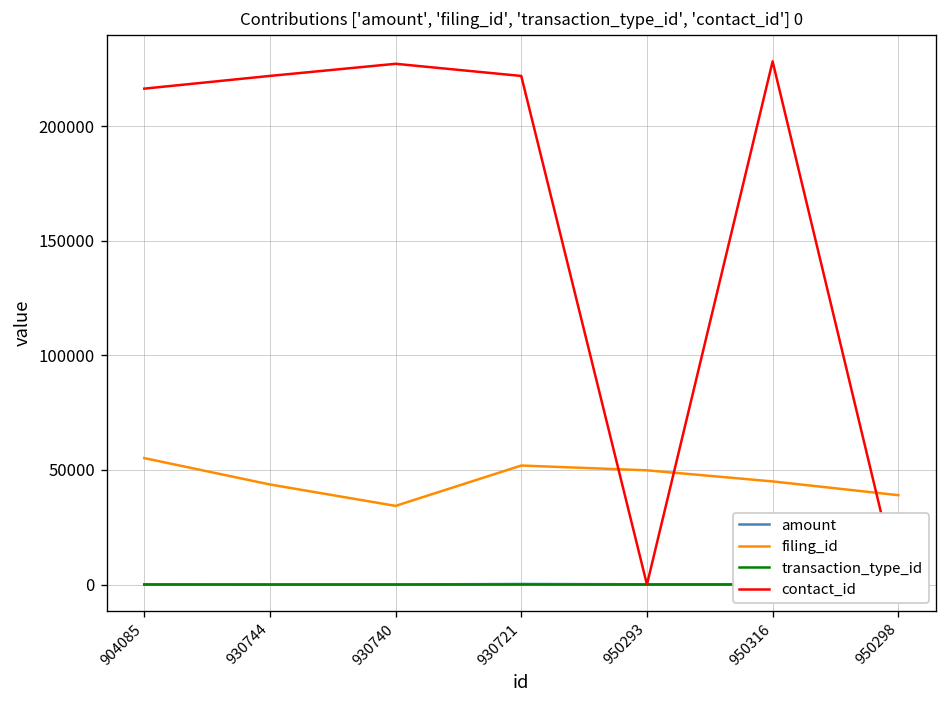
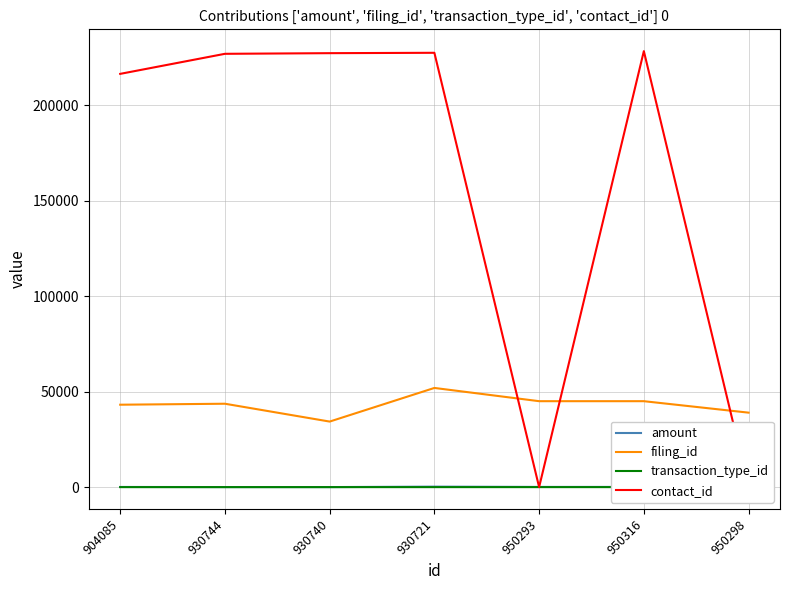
filing_id, 904085: 55000 -> 43000
contact_id, 930744: 222000 -> 227000
contact_id, 930721: 222000 -> 227000
filing_id, 950293: 50000 -> 45000
